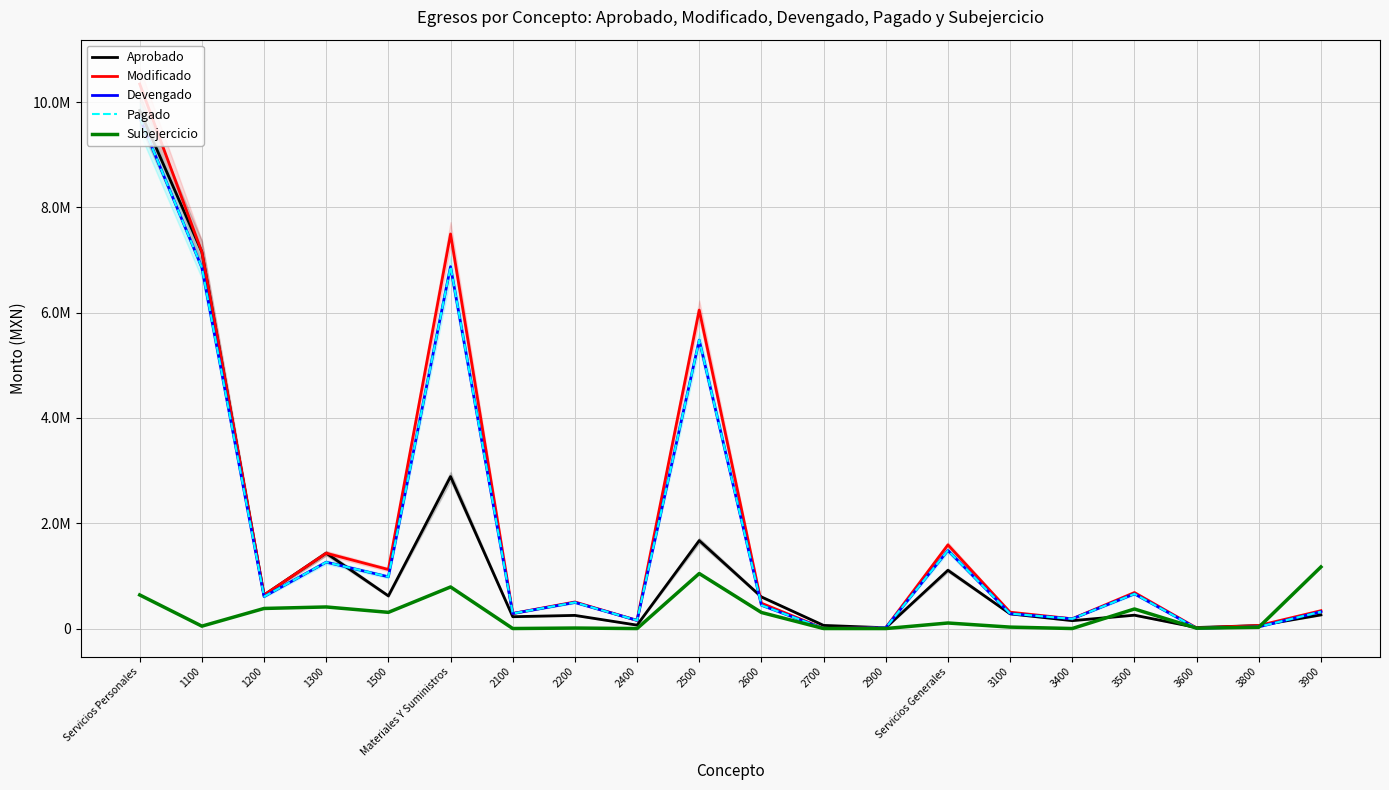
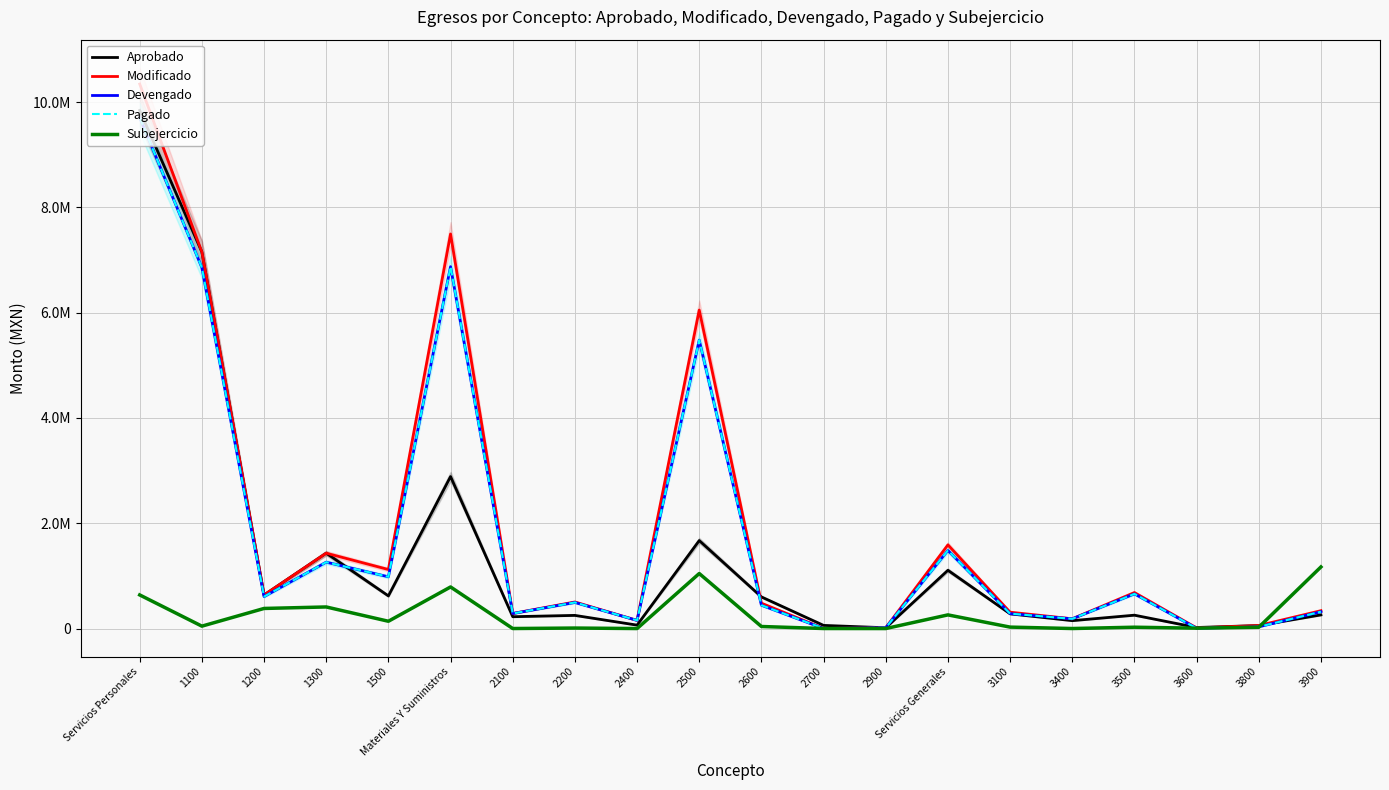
Subejercicio, 1500: 300000 -> 100000
Subejercicio, 2600: 300000 -> 0
Subejercicio, Servicios Generales: 100000 -> 300000
Subejercicio, 3500: 400000 -> 0
